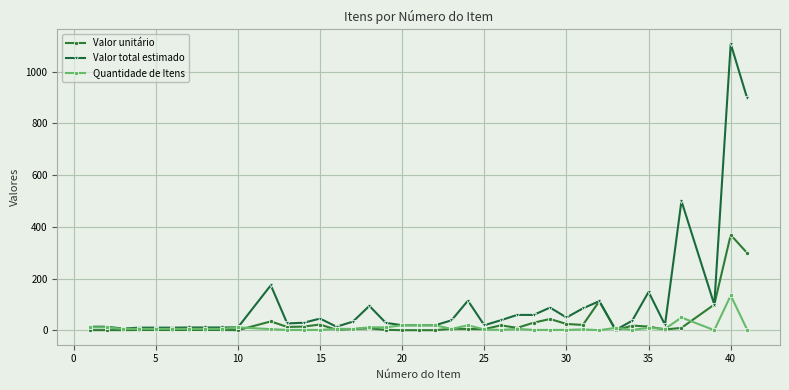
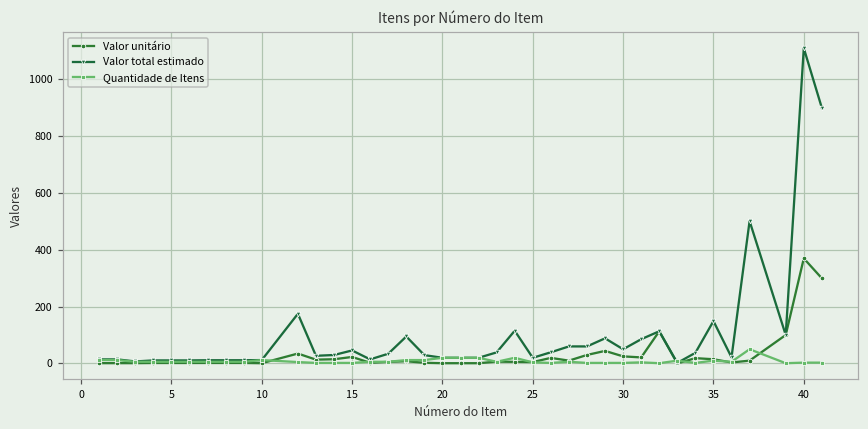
Quantidade de Itens, 40: 140 -> 0
